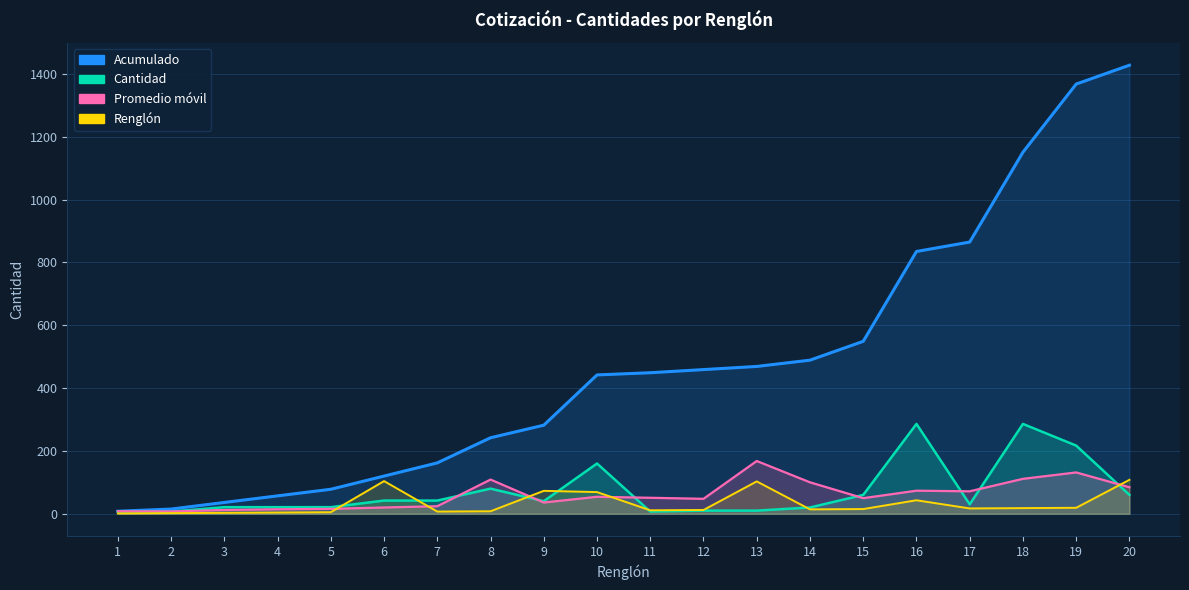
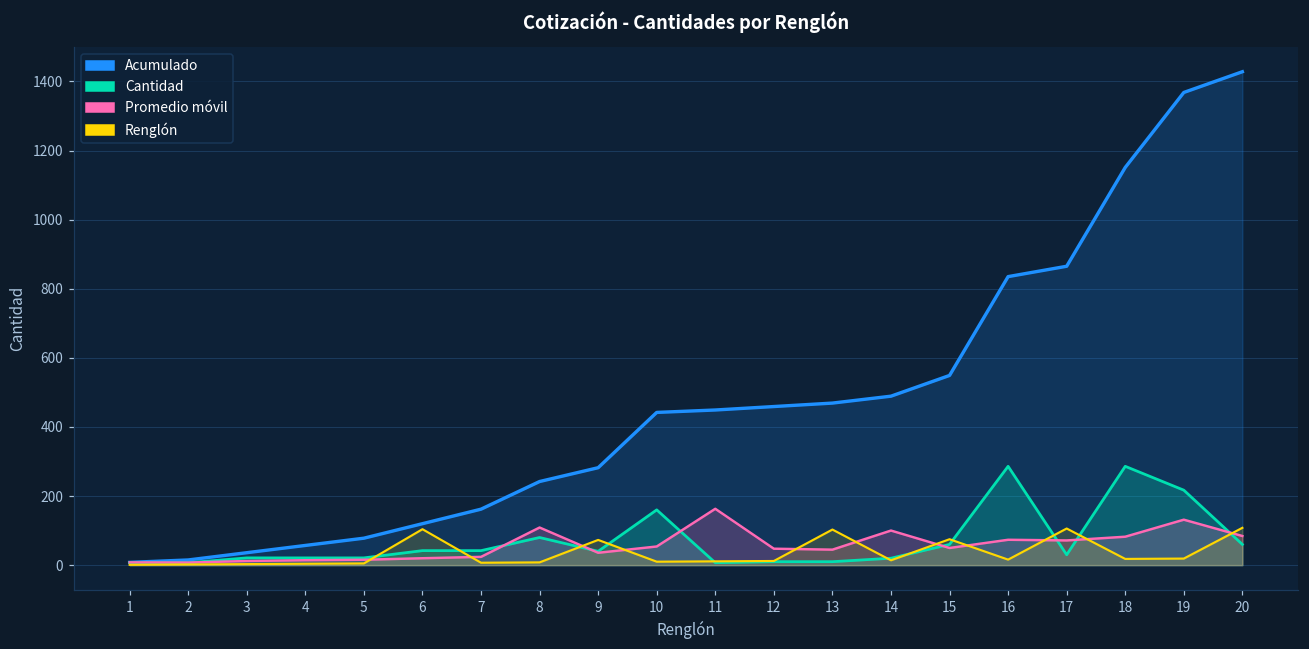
Renglón, 10: 70 -> 10
Promedio móvil, 11: 50 -> 160
Promedio móvil, 13: 170 -> 40
Renglón, 15: 20 -> 80
Renglón, 16: 40 -> 20
Renglón, 17: 20 -> 110
Promedio móvil, 18: 110 -> 80
